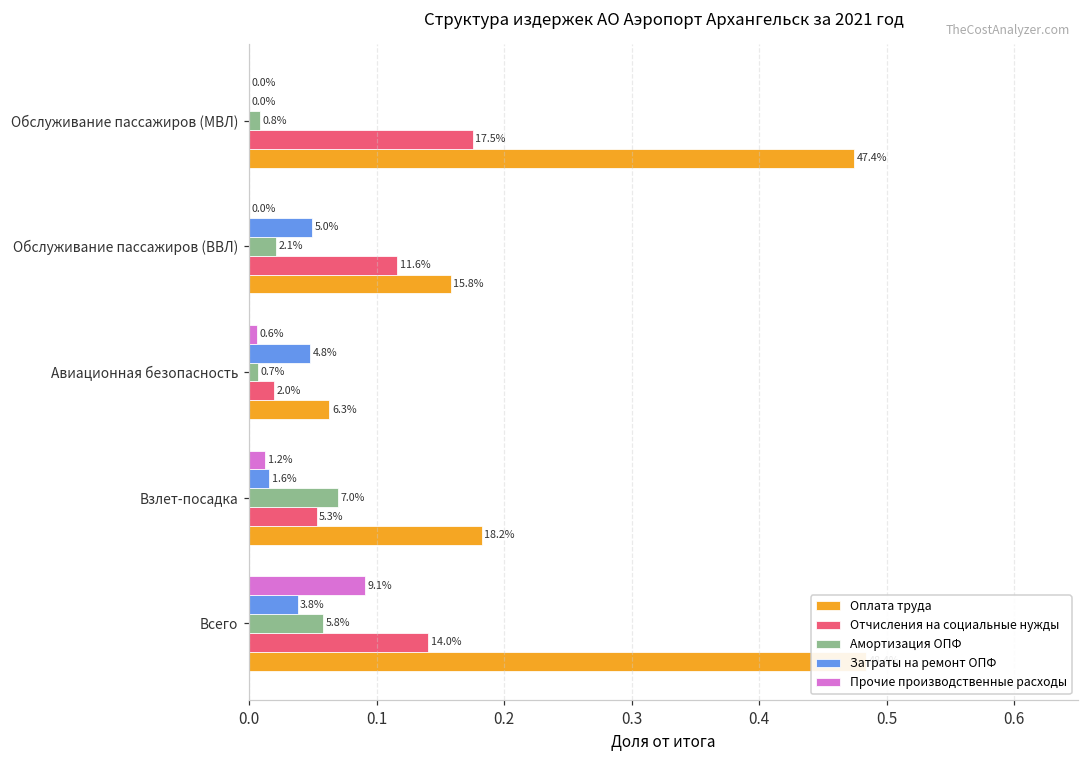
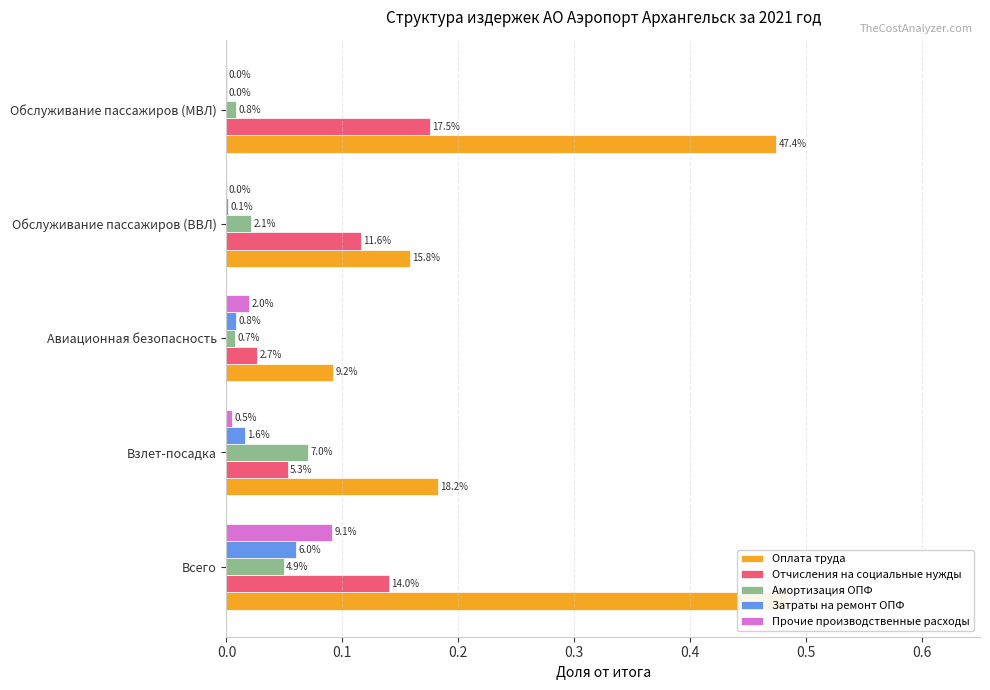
Затраты на ремонт ОПФ, Обслуживание пассажиров (ВВЛ): 5.0% -> 0.1%
Прочие производственные расходы, Авиационная безопасность: 0.6% -> 2.0%
Затраты на ремонт ОПФ, Авиационная безопасность: 4.8% -> 0.8%
Отчисления на социальные нужды, Авиационная безопасность: 2.0% -> 2.7%
Оплата труда, Авиационная безопасность: 6.3% -> 9.2%
Прочие производственные расходы, Взлет-посадка: 1.2% -> 0.5%
Затраты на ремонт ОПФ, Всего: 3.8% -> 6.0%
Амортизация ОПФ, Всего: 5.8% -> 4.9%
